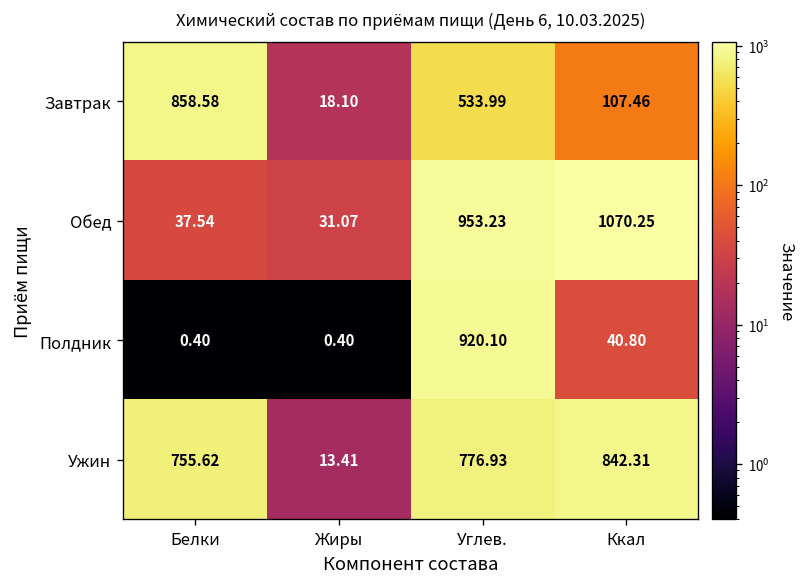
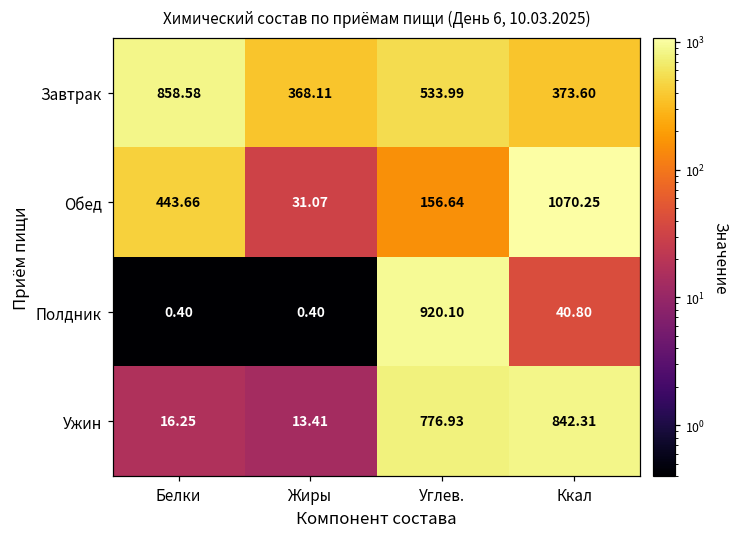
Завтрак, Жиры: 18.10 -> 368.11
Завтрак, Ккал: 107.46 -> 373.60
Обед, Белки: 37.54 -> 443.66
Обед, Углев.: 953.23 -> 156.64
Ужин, Белки: 755.62 -> 16.25
